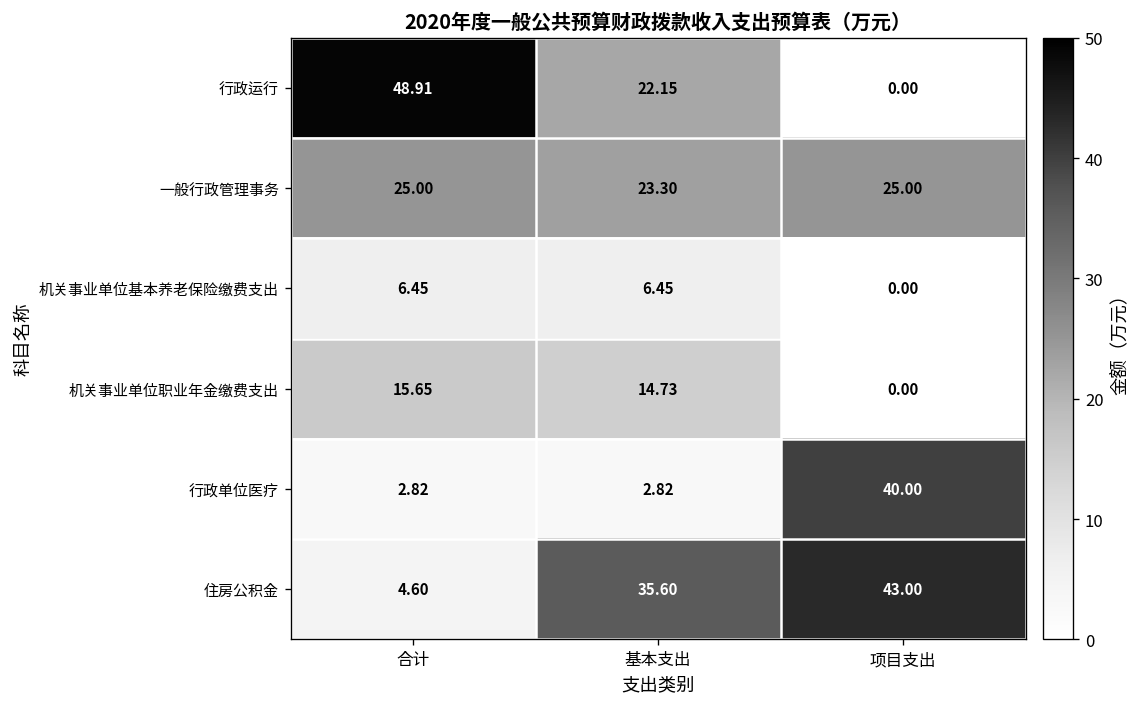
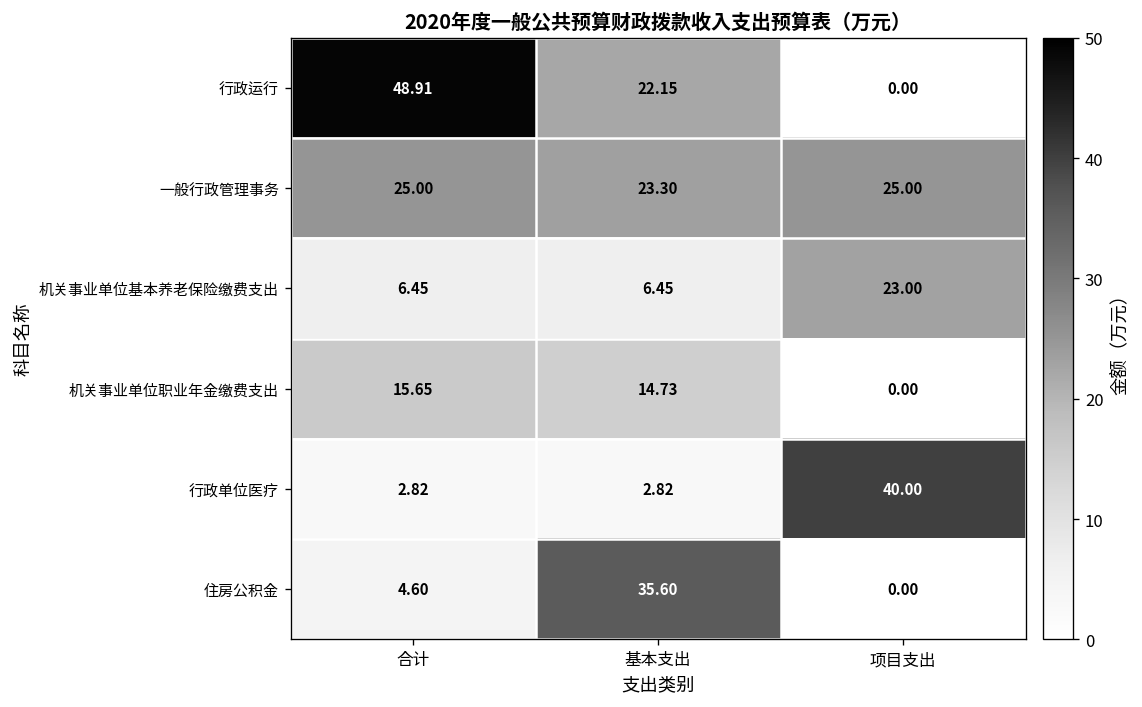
机关事业单位基本养老保险缴费支出, 项目支出: 0.00 -> 23.00
住房公积金, 项目支出: 43.00 -> 0.00
